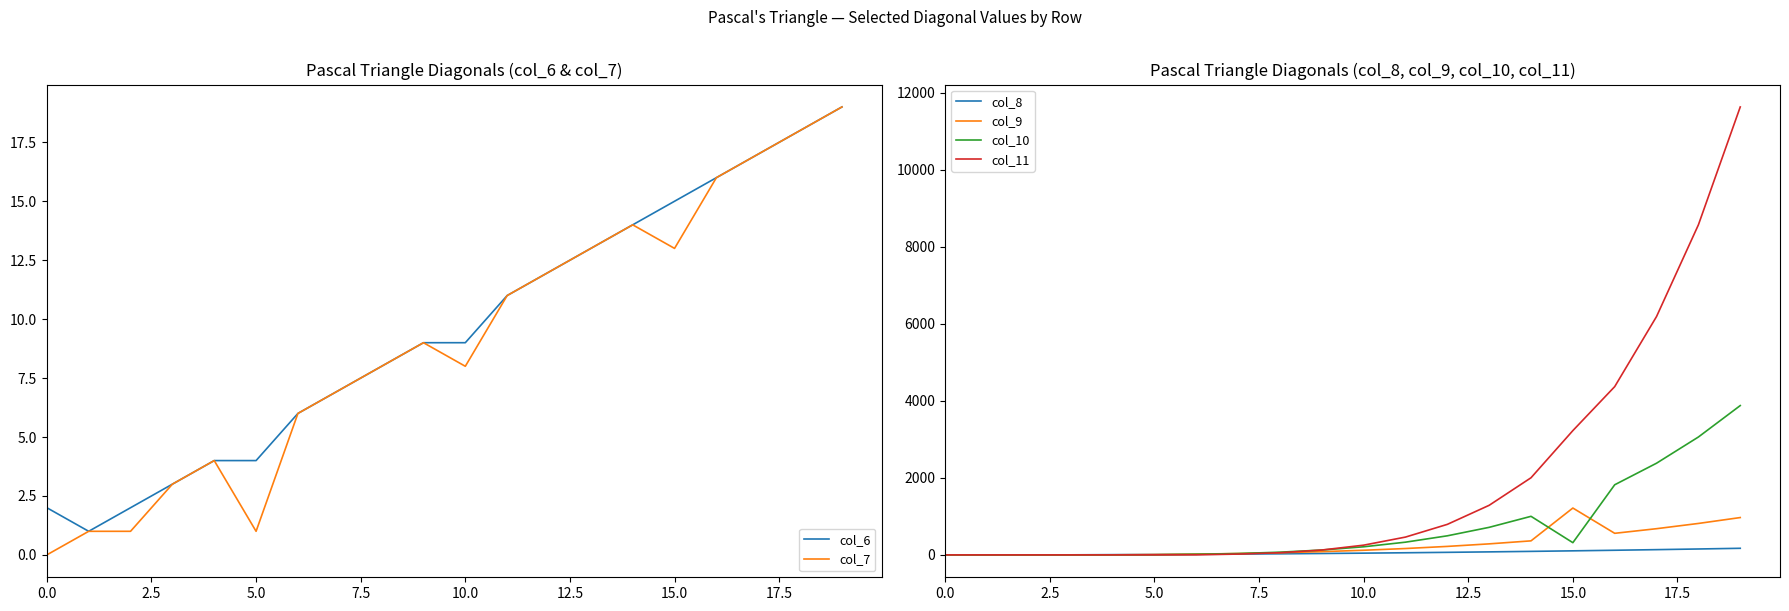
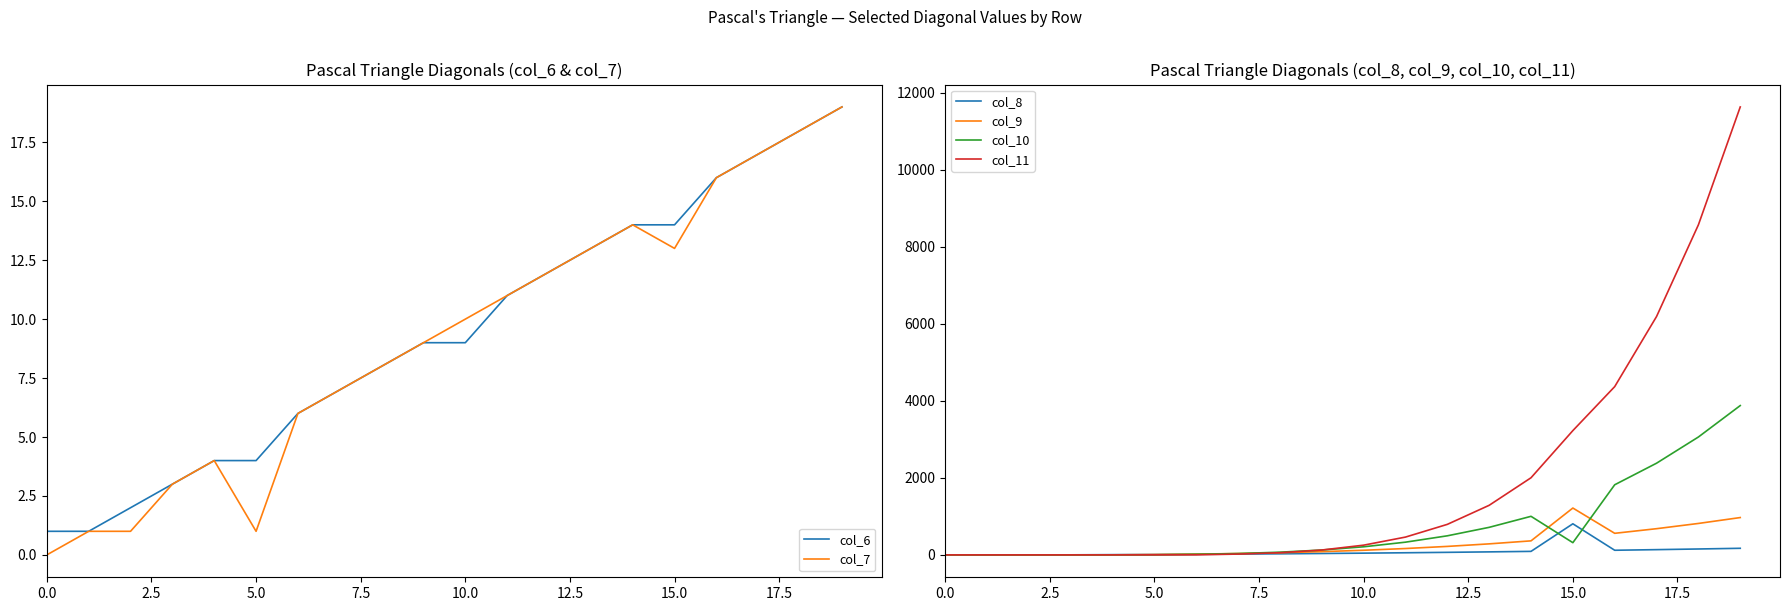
Pascal Triangle Diagonals (col_6 & col_7), col_6, 0.0: 2 -> 1
Pascal Triangle Diagonals (col_6 & col_7), col_7, 10.0: 8 -> 10
Pascal Triangle Diagonals (col_6 & col_7), col_6, 15.0: 15 -> 14
Pascal Triangle Diagonals (col_8, col_9, col_10, col_11), col_8, 15.0: 100 -> 800
